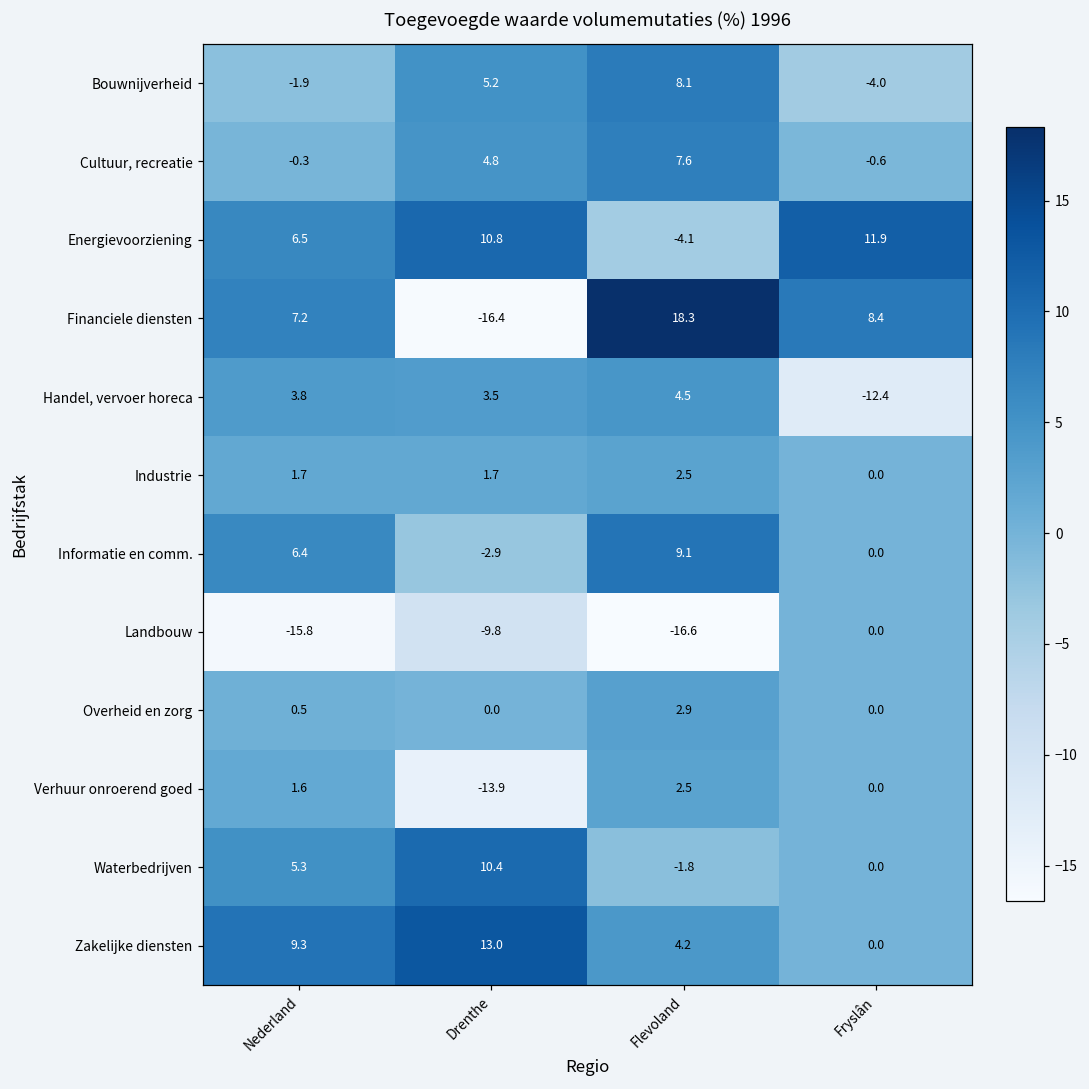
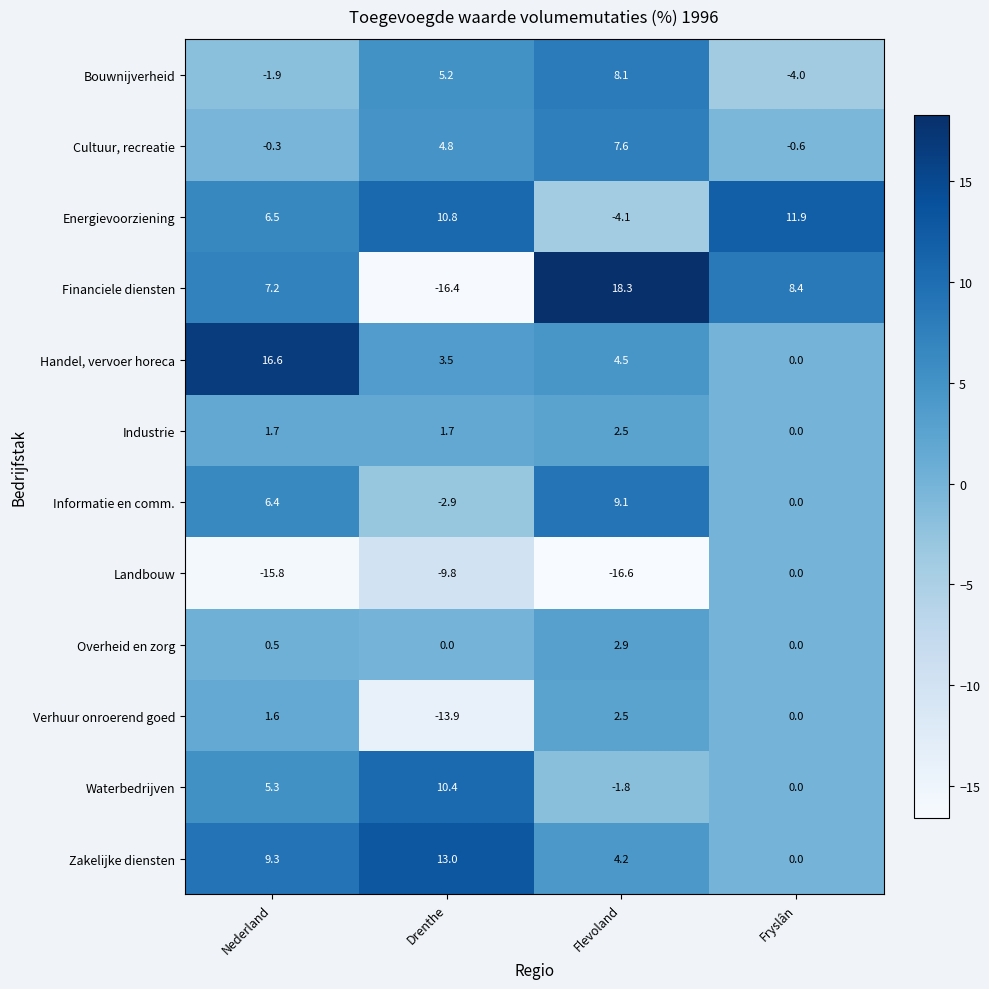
Handel, vervoer horeca, Nederland: 3.8 -> 16.6
Handel, vervoer horeca, Fryslân: -12.4 -> 0.0
